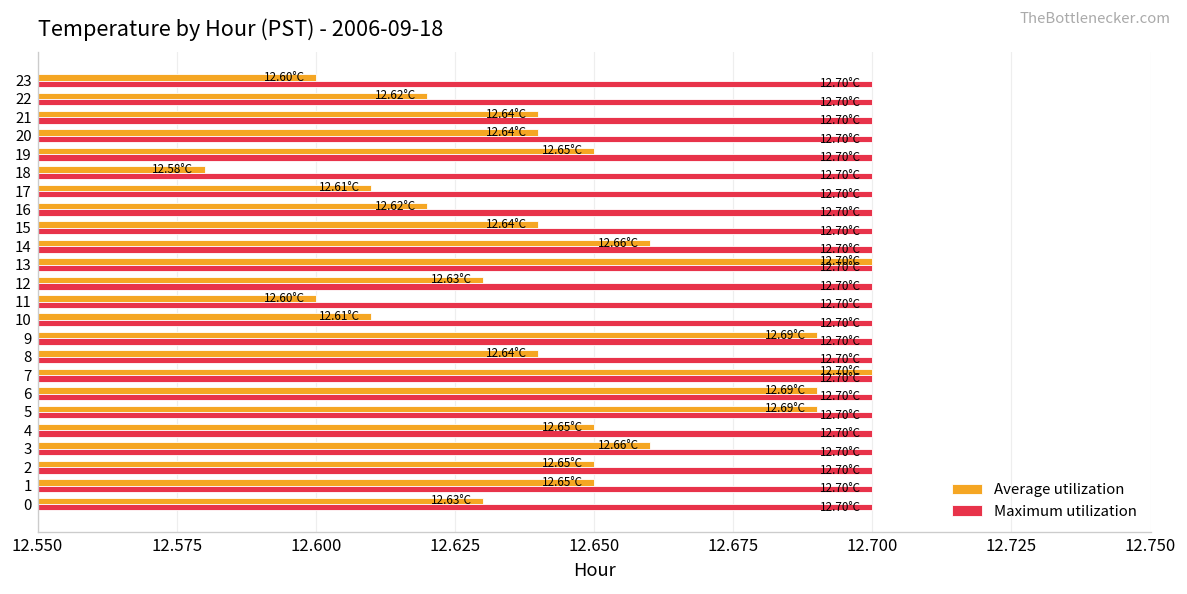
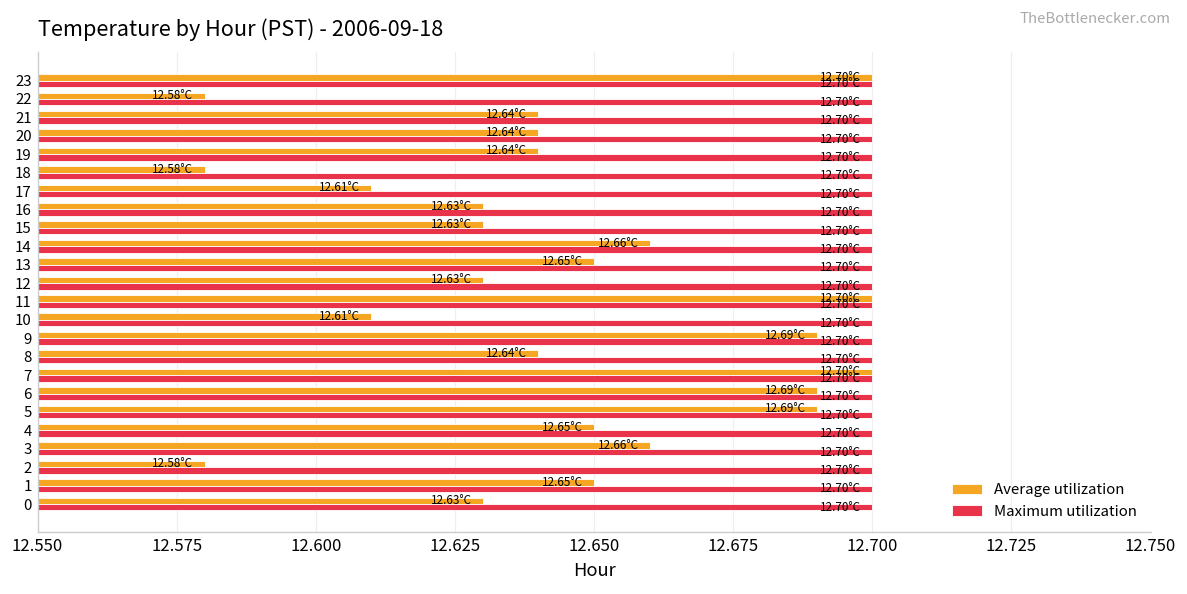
Average utilization, 23: 12.60°C -> 12.70°C
Average utilization, 22: 12.62°C -> 12.58°C
Average utilization, 19: 12.65°C -> 12.64°C
Average utilization, 16: 12.62°C -> 12.63°C
Average utilization, 15: 12.64°C -> 12.63°C
Average utilization, 13: 12.70°C -> 12.65°C
Average utilization, 11: 12.60°C -> 12.70°C
Average utilization, 2: 12.65°C -> 12.58°C
